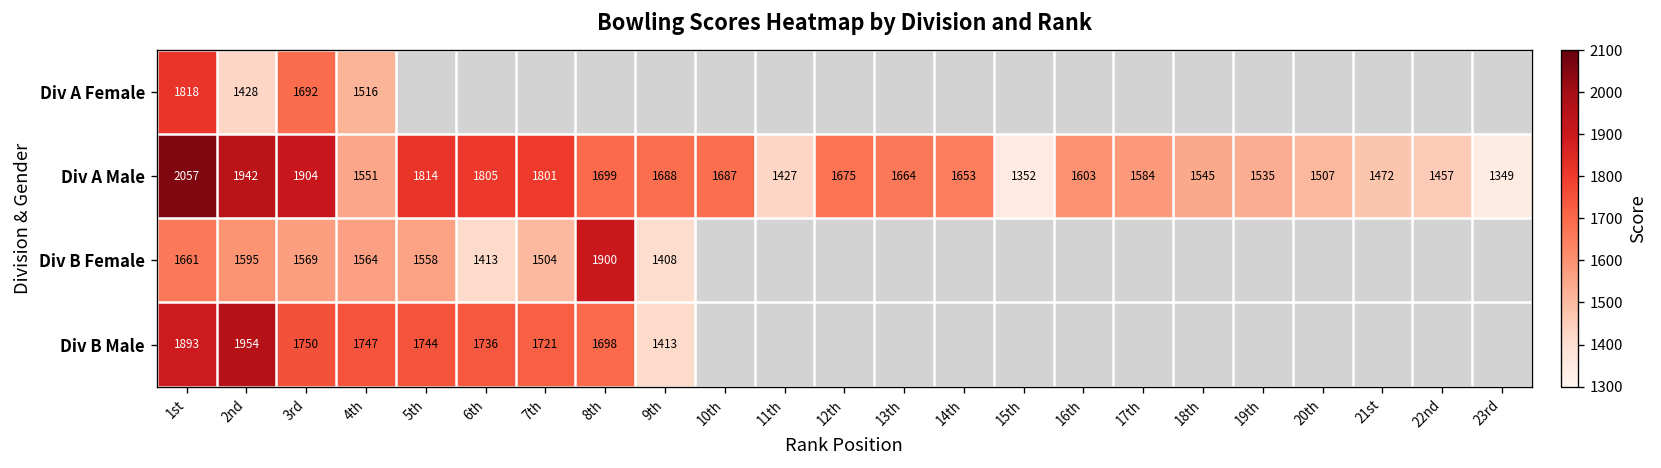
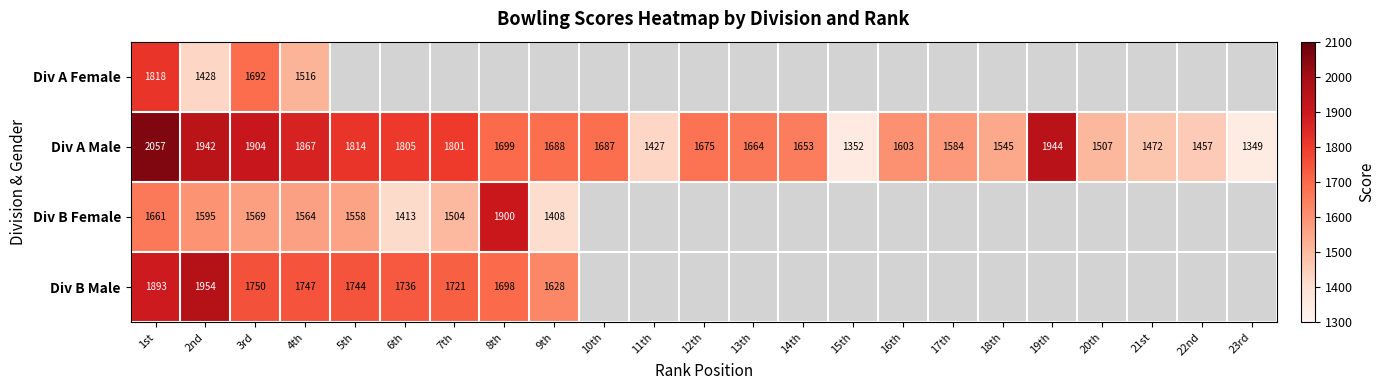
Div A Male, 4th: 1551 -> 1867
Div A Male, 19th: 1535 -> 1944
Div B Male, 9th: 1413 -> 1628
